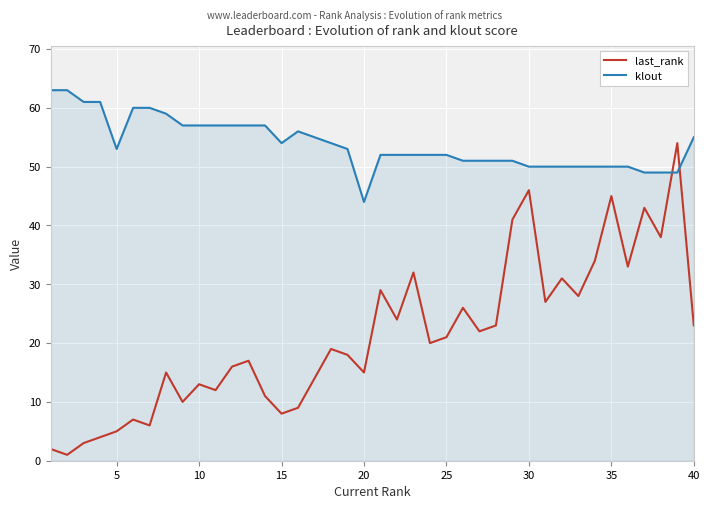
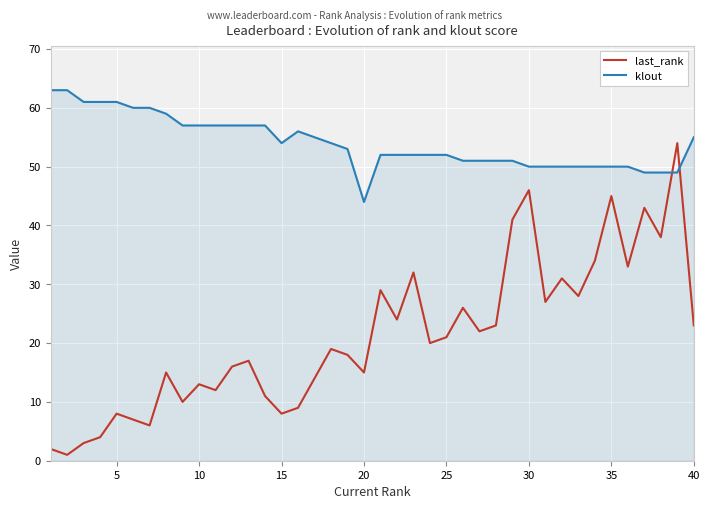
last_rank, 5: 5 -> 8
klout, 5: 53 -> 61
